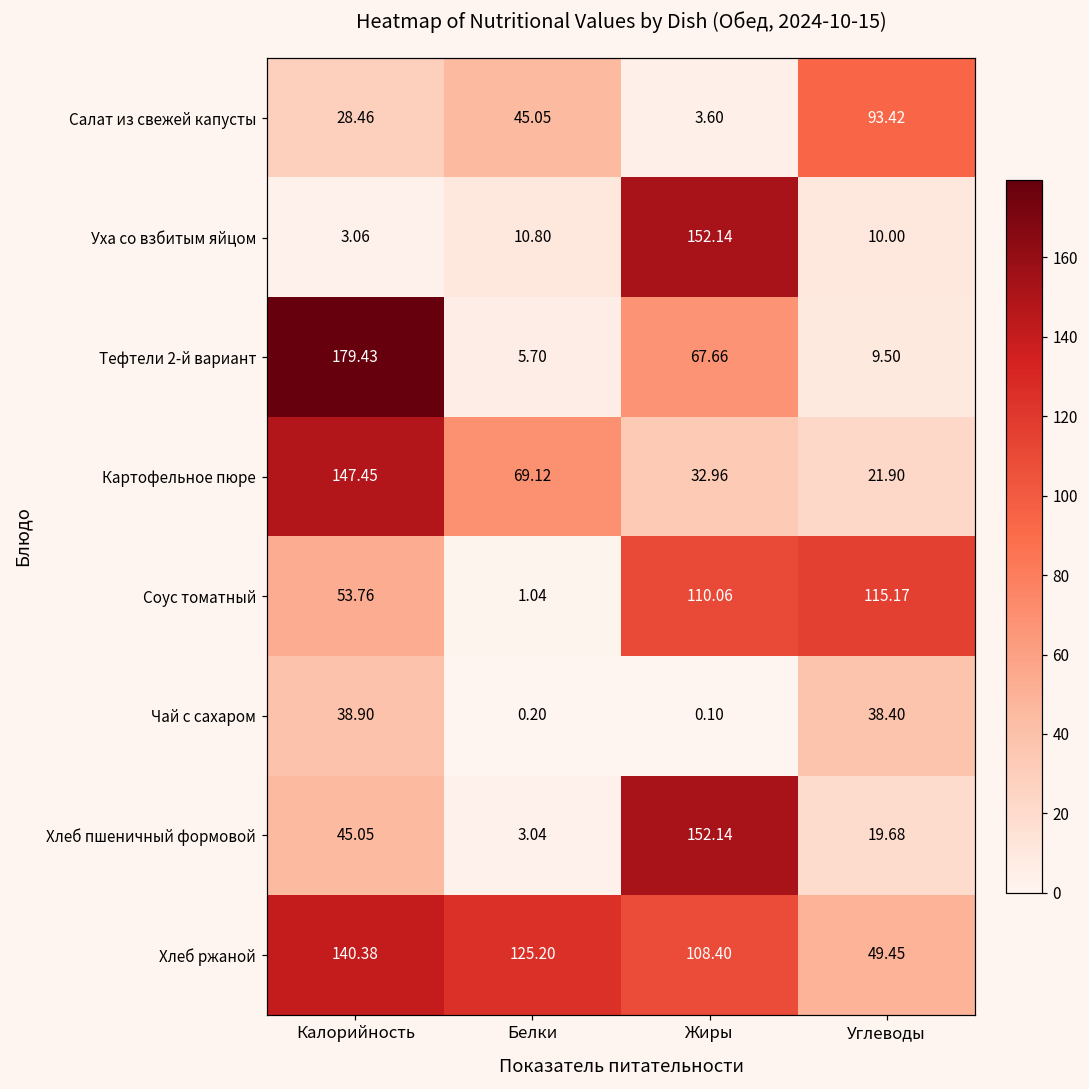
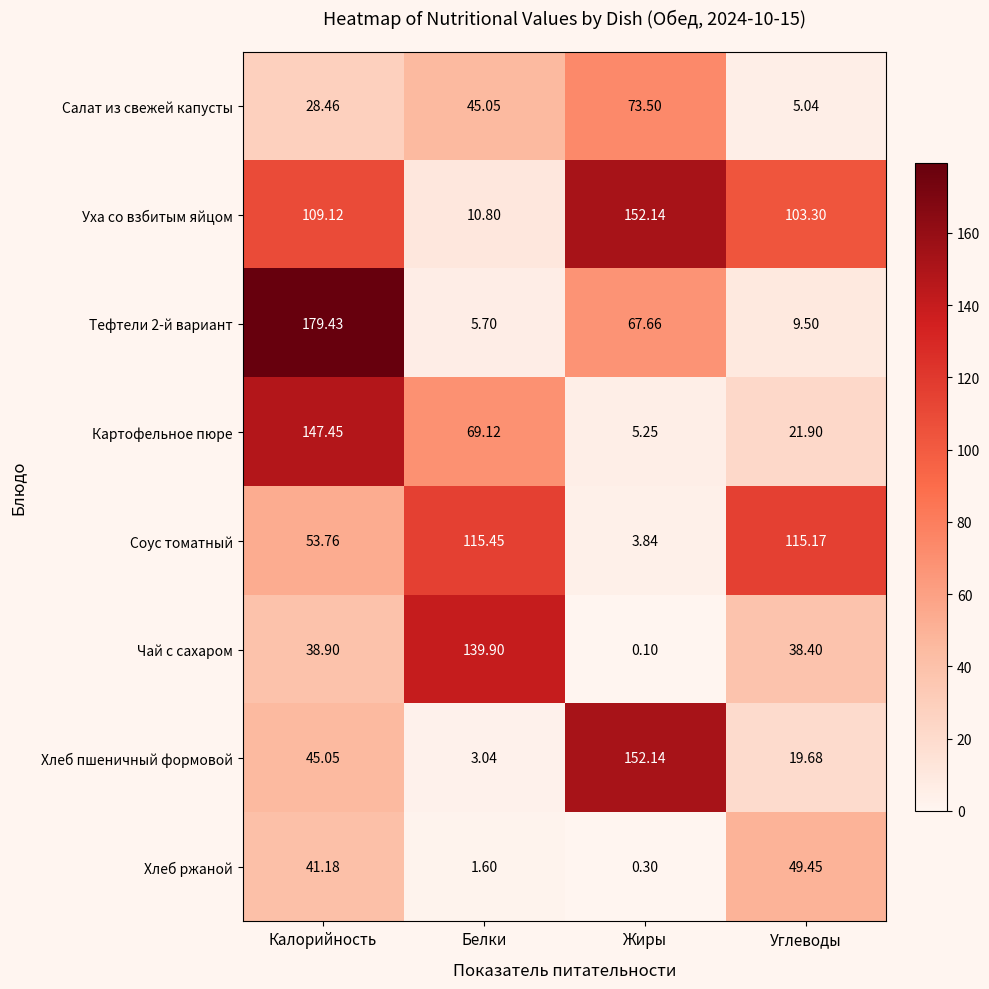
Салат из свежей капусты, Жиры: 3.60 -> 73.50
Салат из свежей капусты, Углеводы: 93.42 -> 5.04
Уха со взбитым яйцом, Калорийность: 3.06 -> 109.12
Уха со взбитым яйцом, Углеводы: 10.00 -> 103.30
Картофельное пюре, Жиры: 32.96 -> 5.25
Соус томатный, Белки: 1.04 -> 115.45
Соус томатный, Жиры: 110.06 -> 3.84
Чай с сахаром, Белки: 0.20 -> 139.90
Хлеб ржаной, Калорийность: 140.38 -> 41.18
Хлеб ржаной, Белки: 125.20 -> 1.60
Хлеб ржаной, Жиры: 108.40 -> 0.30
